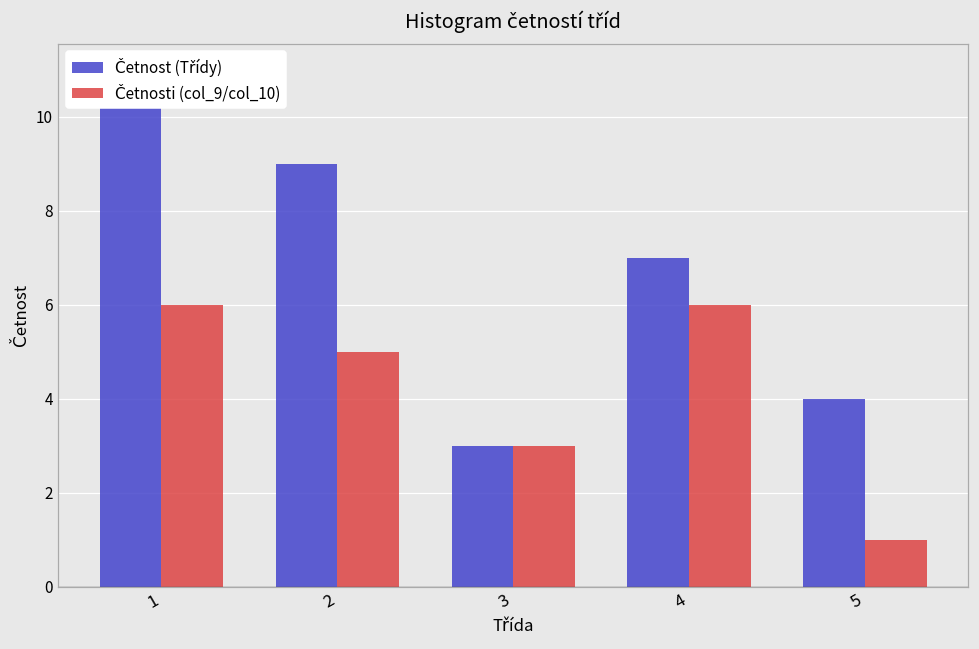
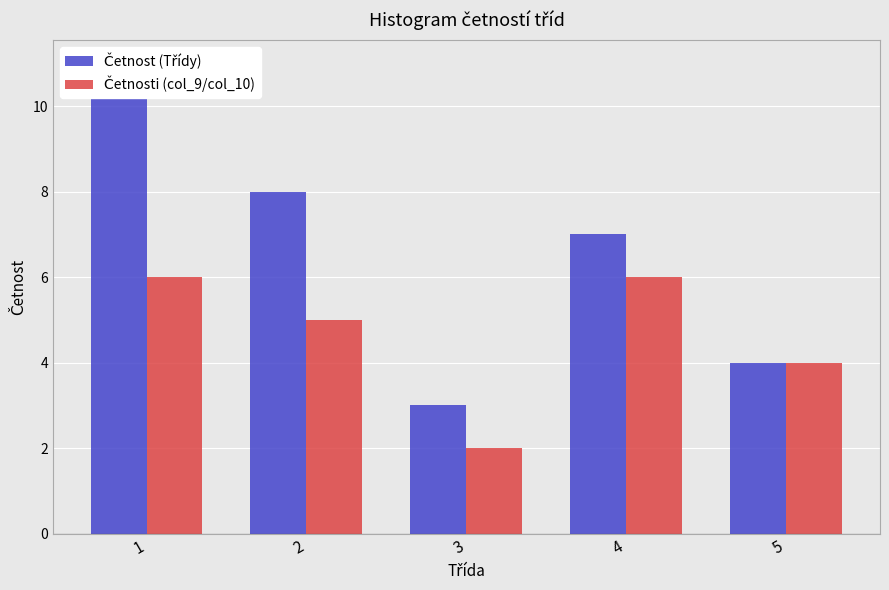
Četnost (Třídy), 2: 9 -> 8
Četnosti (col_9/col_10), 3: 3 -> 2
Četnosti (col_9/col_10), 5: 1 -> 4
